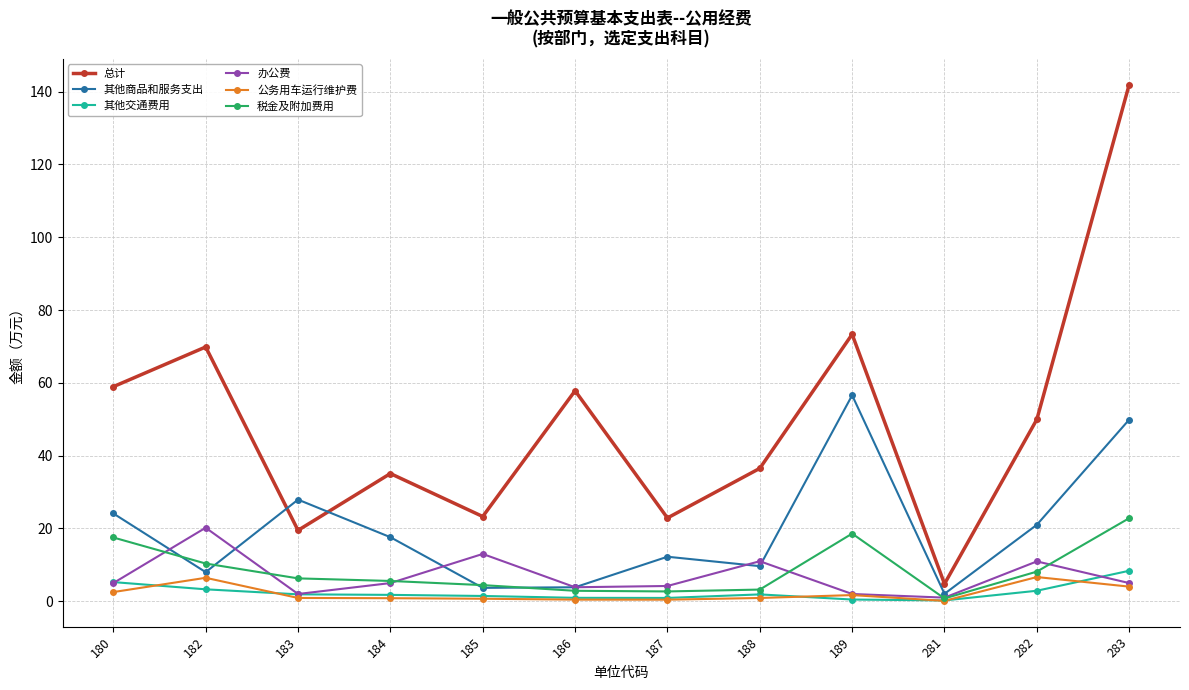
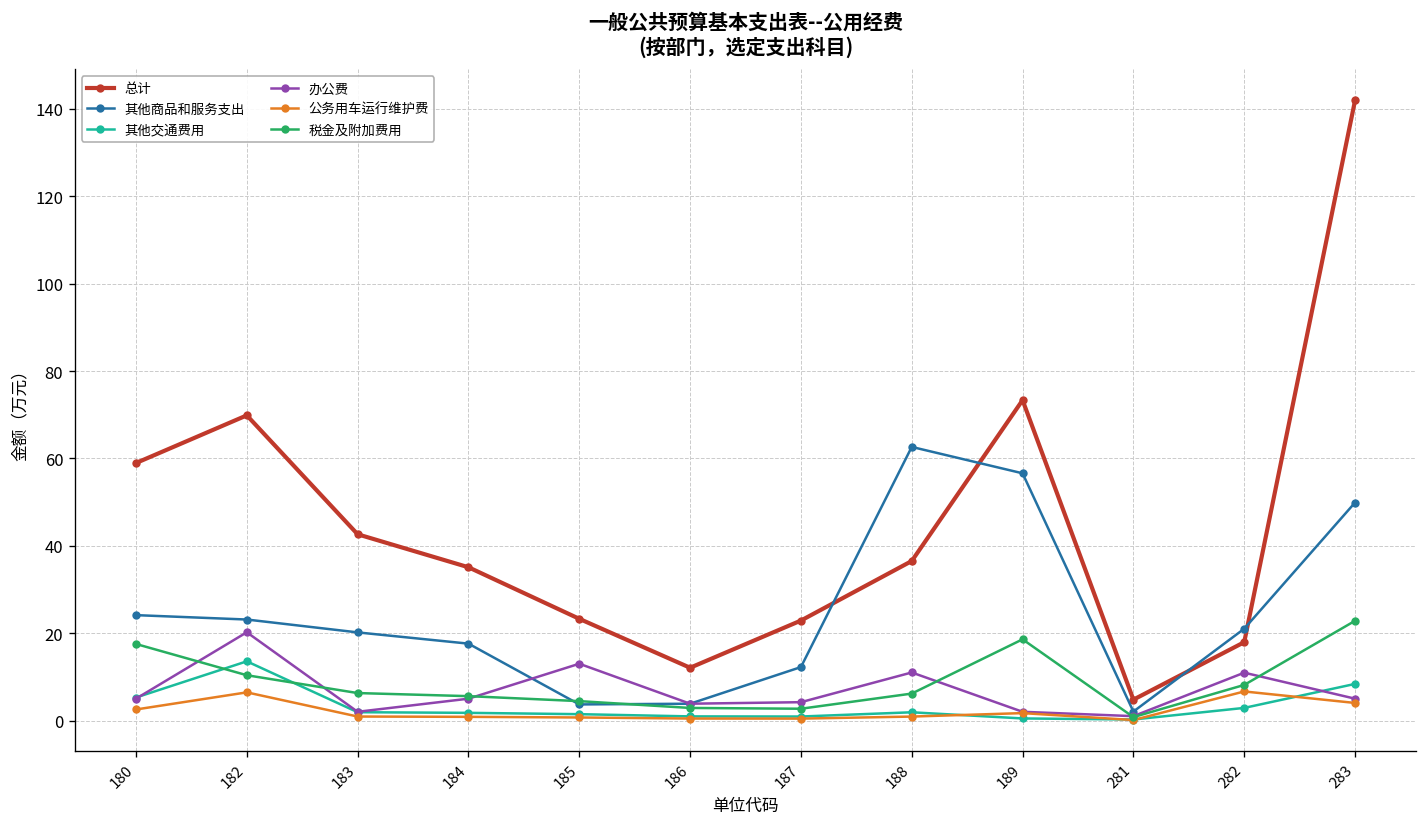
其他商品和服务支出, 182: 8 -> 23
其他交通费用, 182: 3 -> 14
总计, 183: 19 -> 43
其他商品和服务支出, 183: 28 -> 20
总计, 186: 58 -> 12
其他商品和服务支出, 188: 10 -> 63
税金及附加费用, 188: 3 -> 6
总计, 282: 50 -> 18
